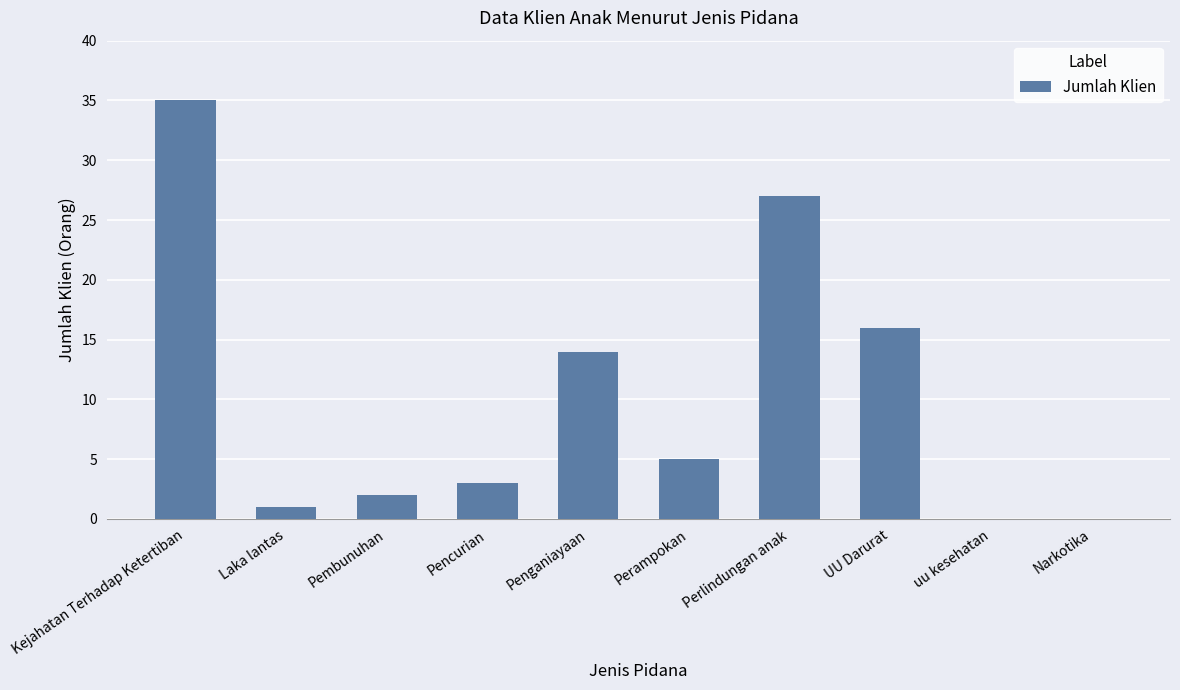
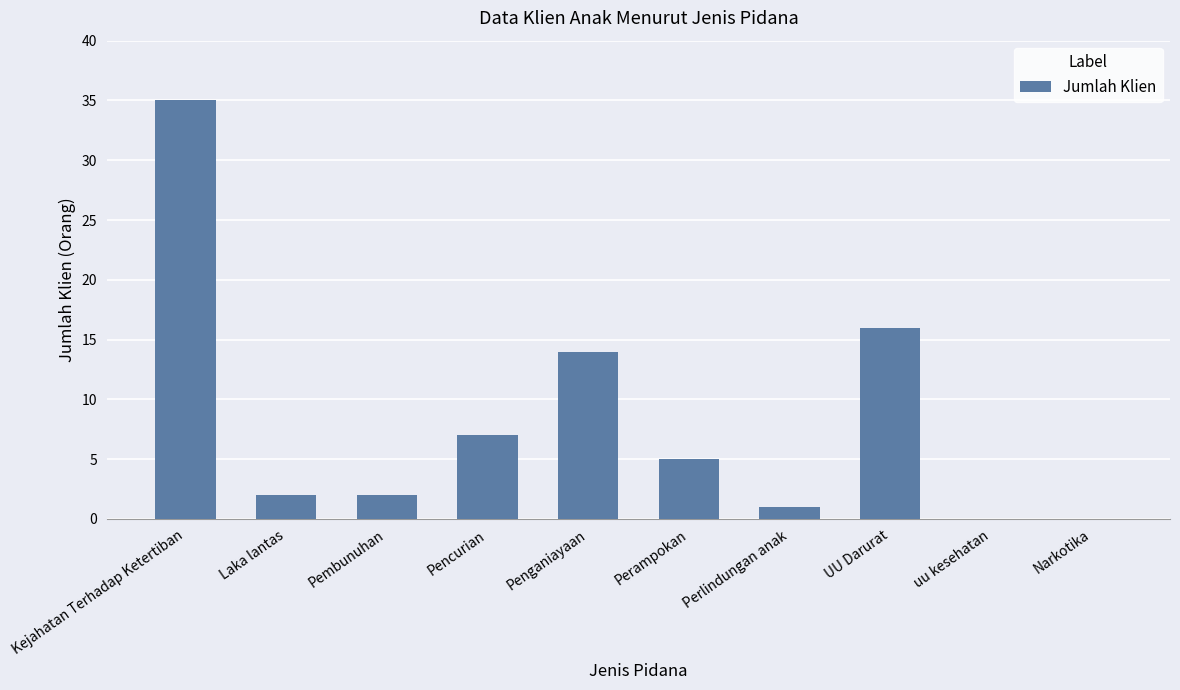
Laka lantas: 1 -> 2
Pencurian: 3 -> 7
Perlindungan anak: 27 -> 1
